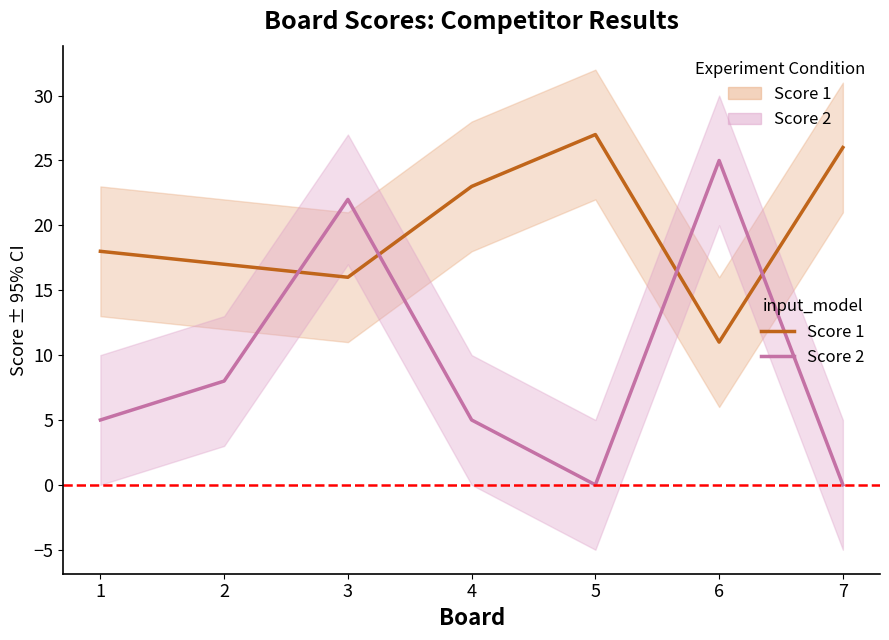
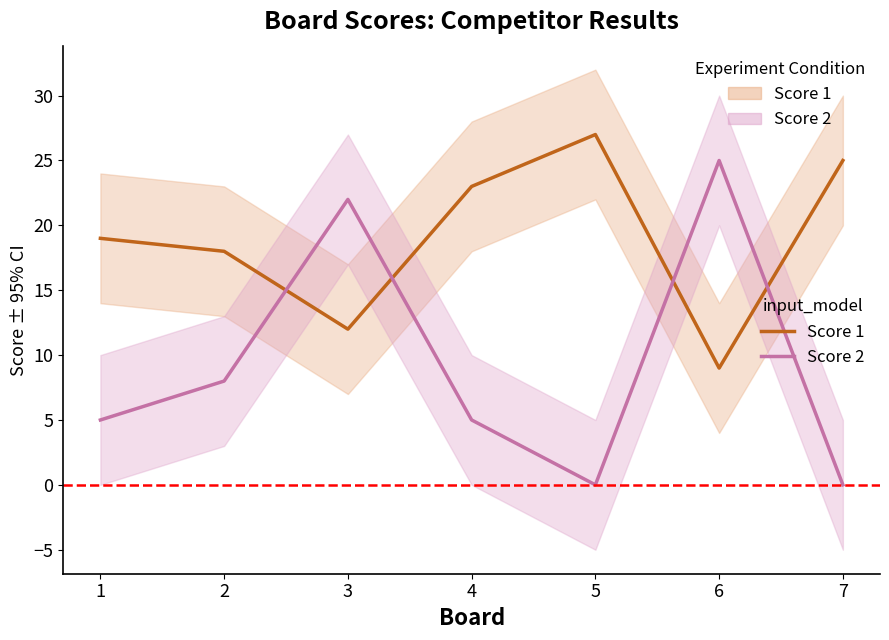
Score 1, 1: 18 -> 19
Score 1, 2: 17 -> 18
Score 1, 3: 16 -> 12
Score 1, 6: 11 -> 9
Score 1, 7: 26 -> 25
